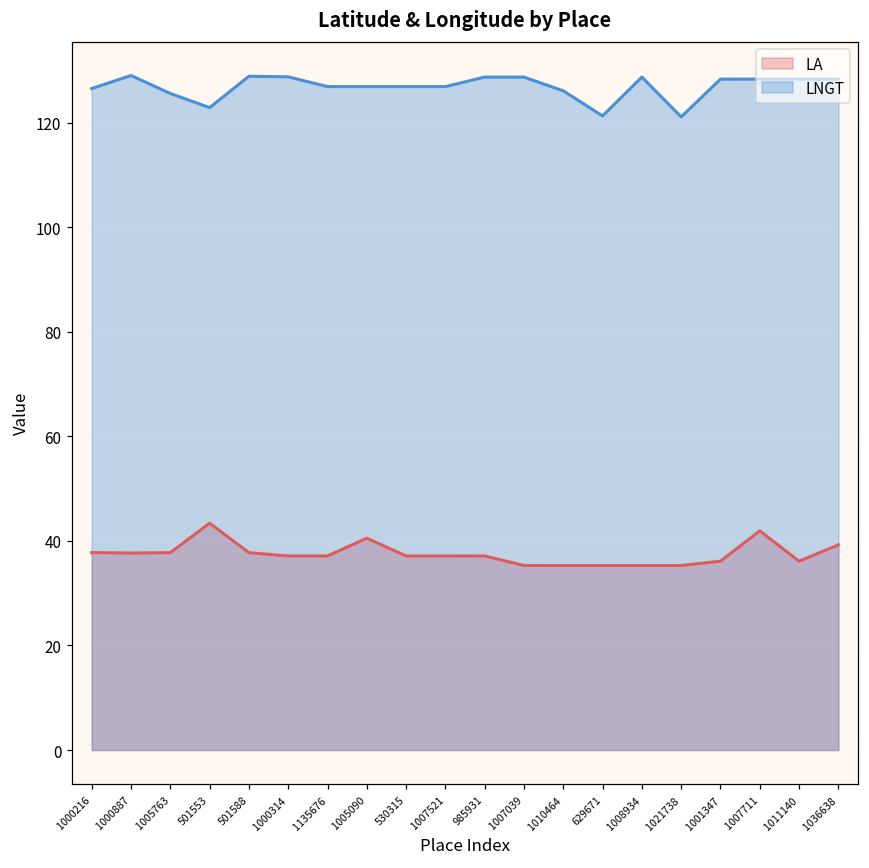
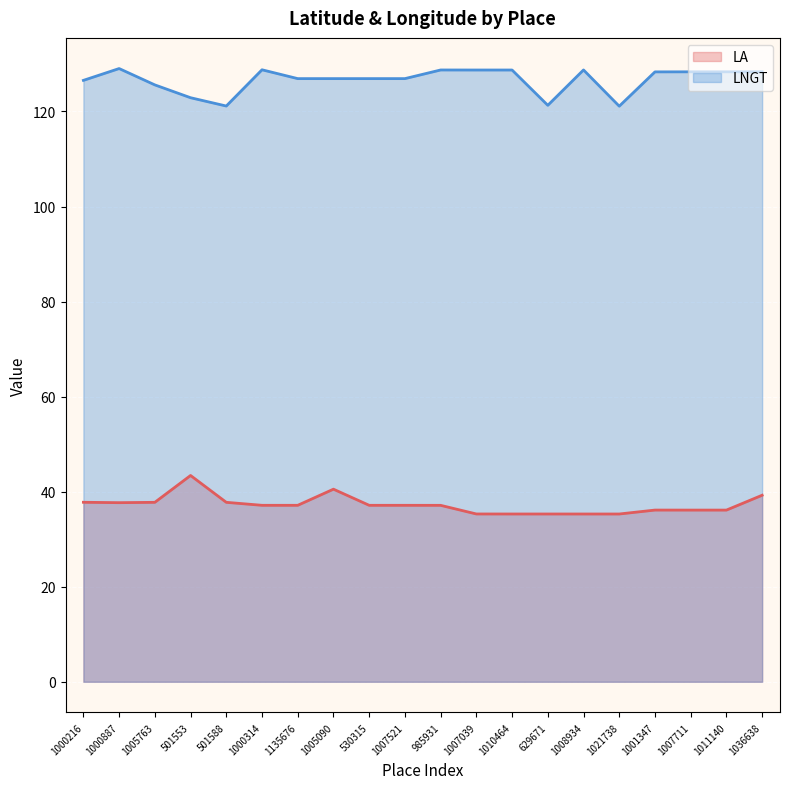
LNGT, 501588: 129 -> 121
LNGT, 1010464: 126 -> 129
LA, 1007711: 42 -> 36
